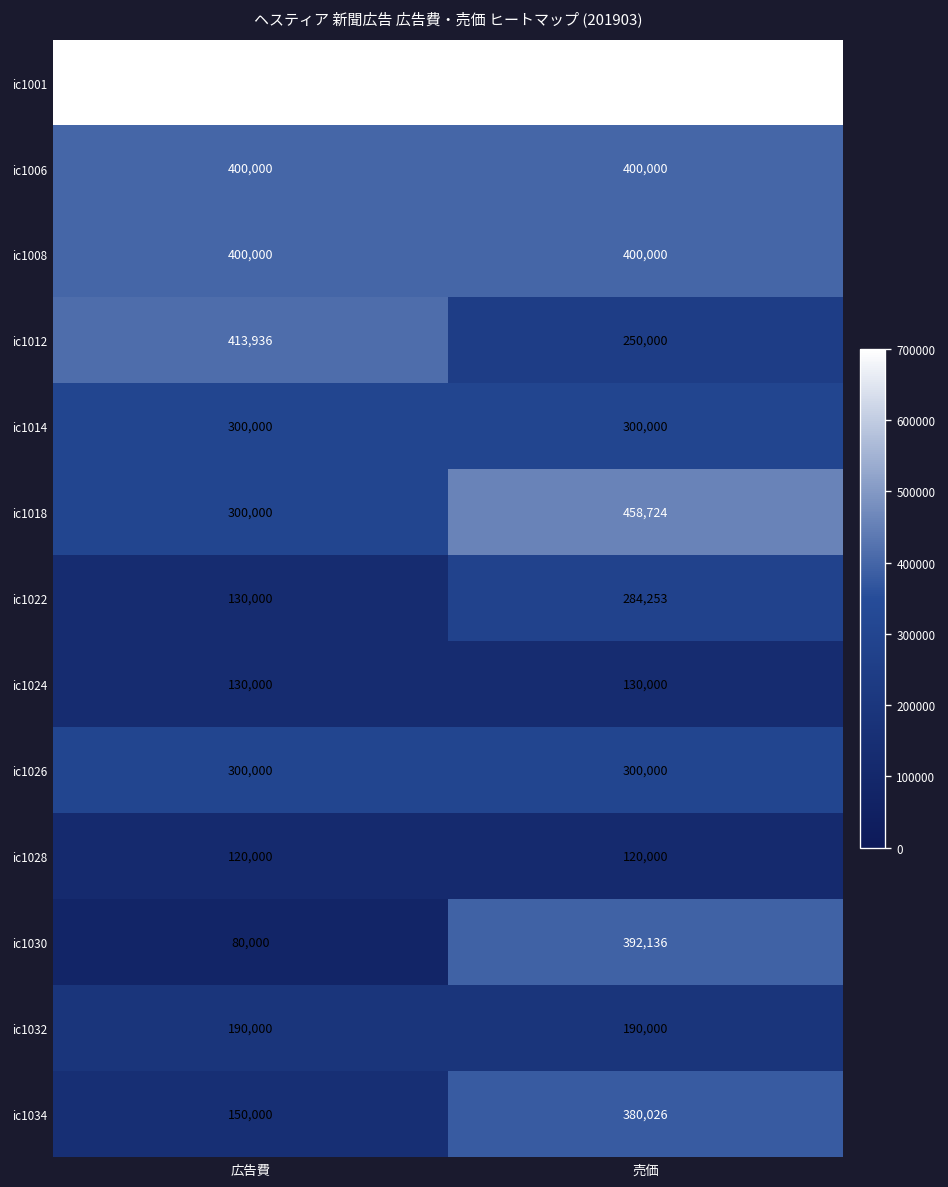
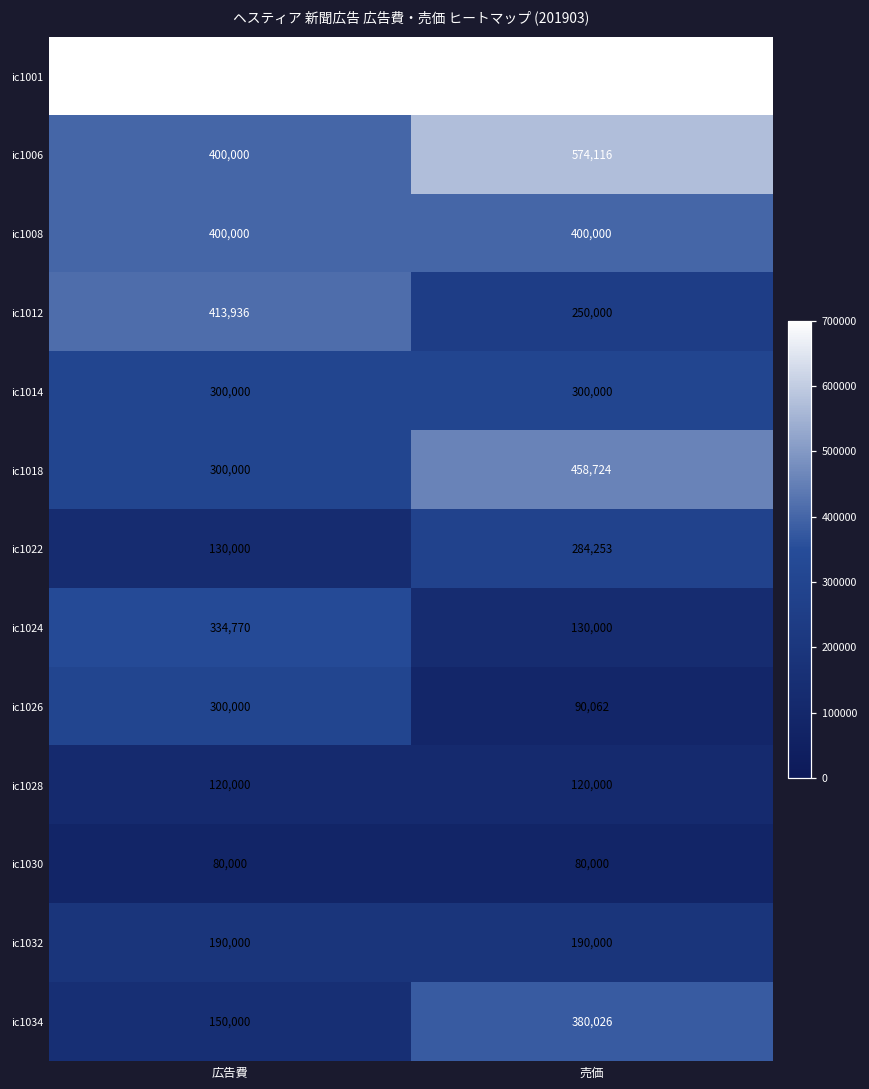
ic1006, 売価: 400,000 -> 574,116
ic1024, 広告費: 130,000 -> 334,770
ic1026, 売価: 300,000 -> 90,062
ic1030, 売価: 392,136 -> 80,000
